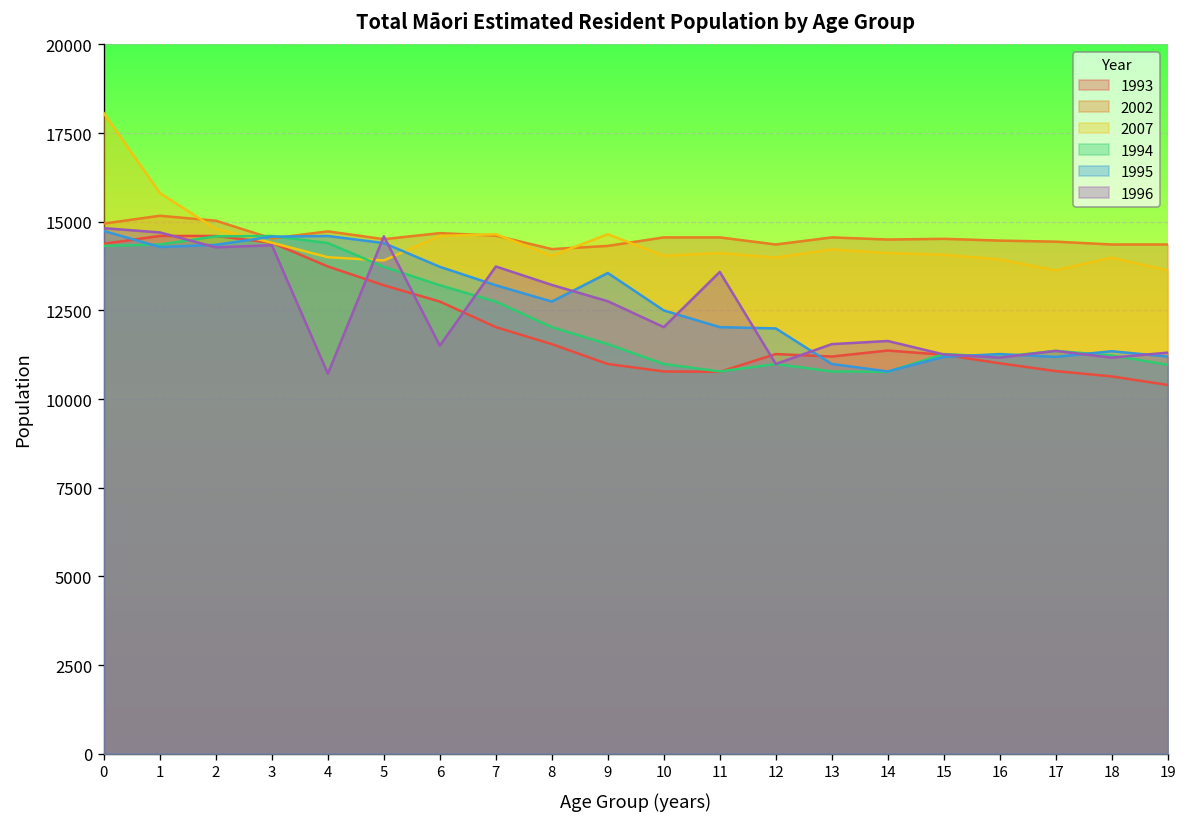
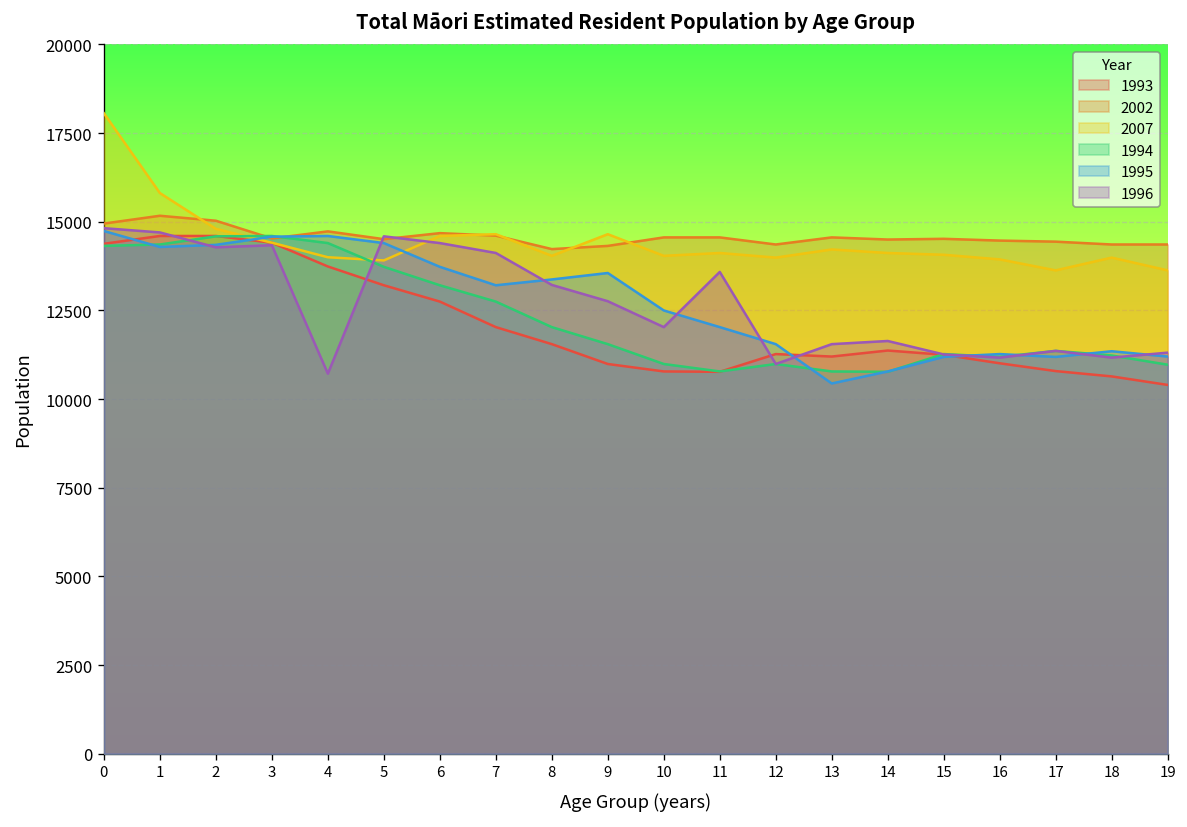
1996, 6: 11500 -> 14400
1996, 7: 13700 -> 14100
1995, 8: 12800 -> 13400
1995, 12: 12000 -> 11600
1995, 13: 11000 -> 10400
